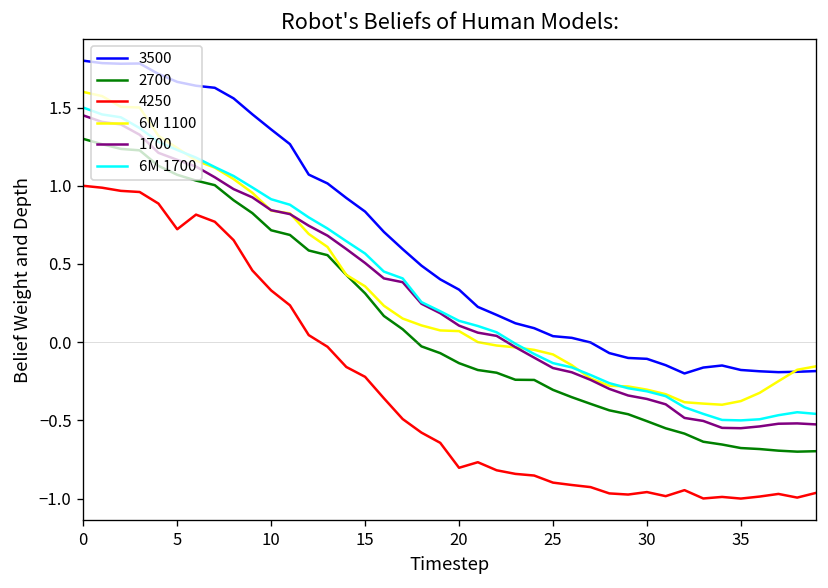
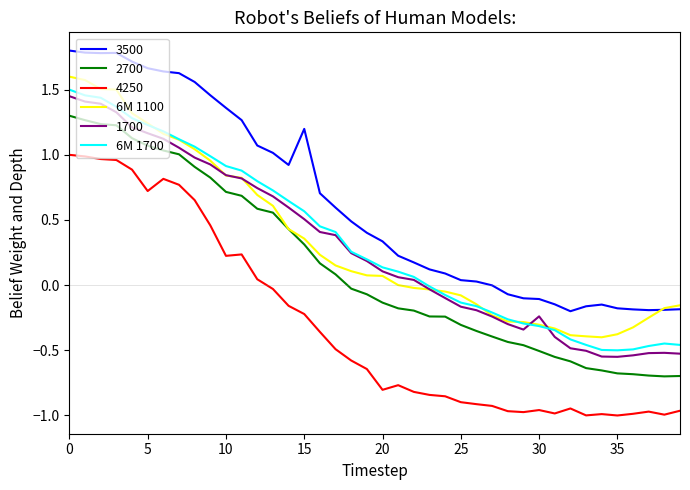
4250, 10: 0.33 -> 0.22
3500, 15: 0.84 -> 1.20
1700, 30: -0.36 -> -0.24
